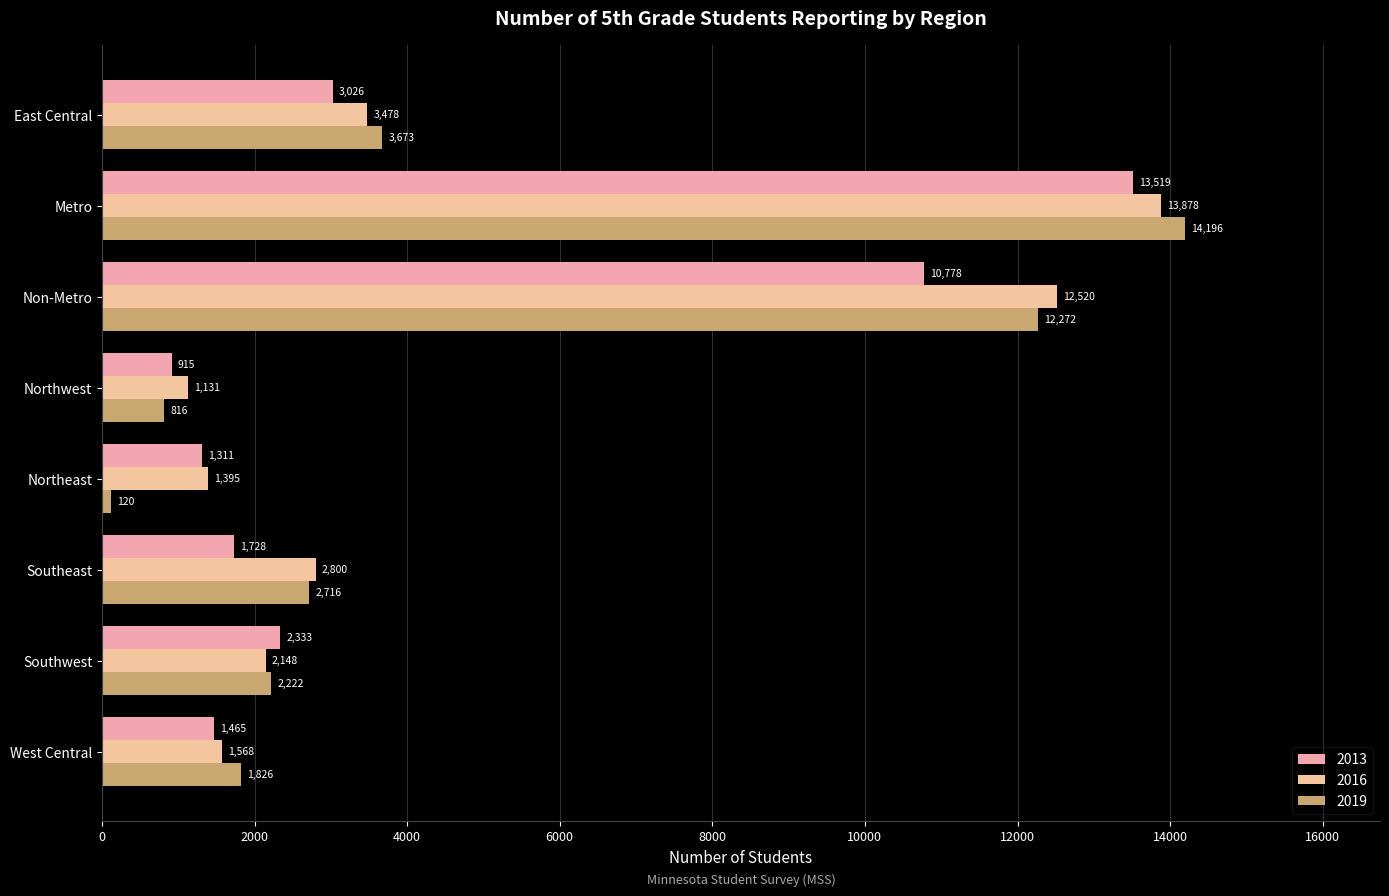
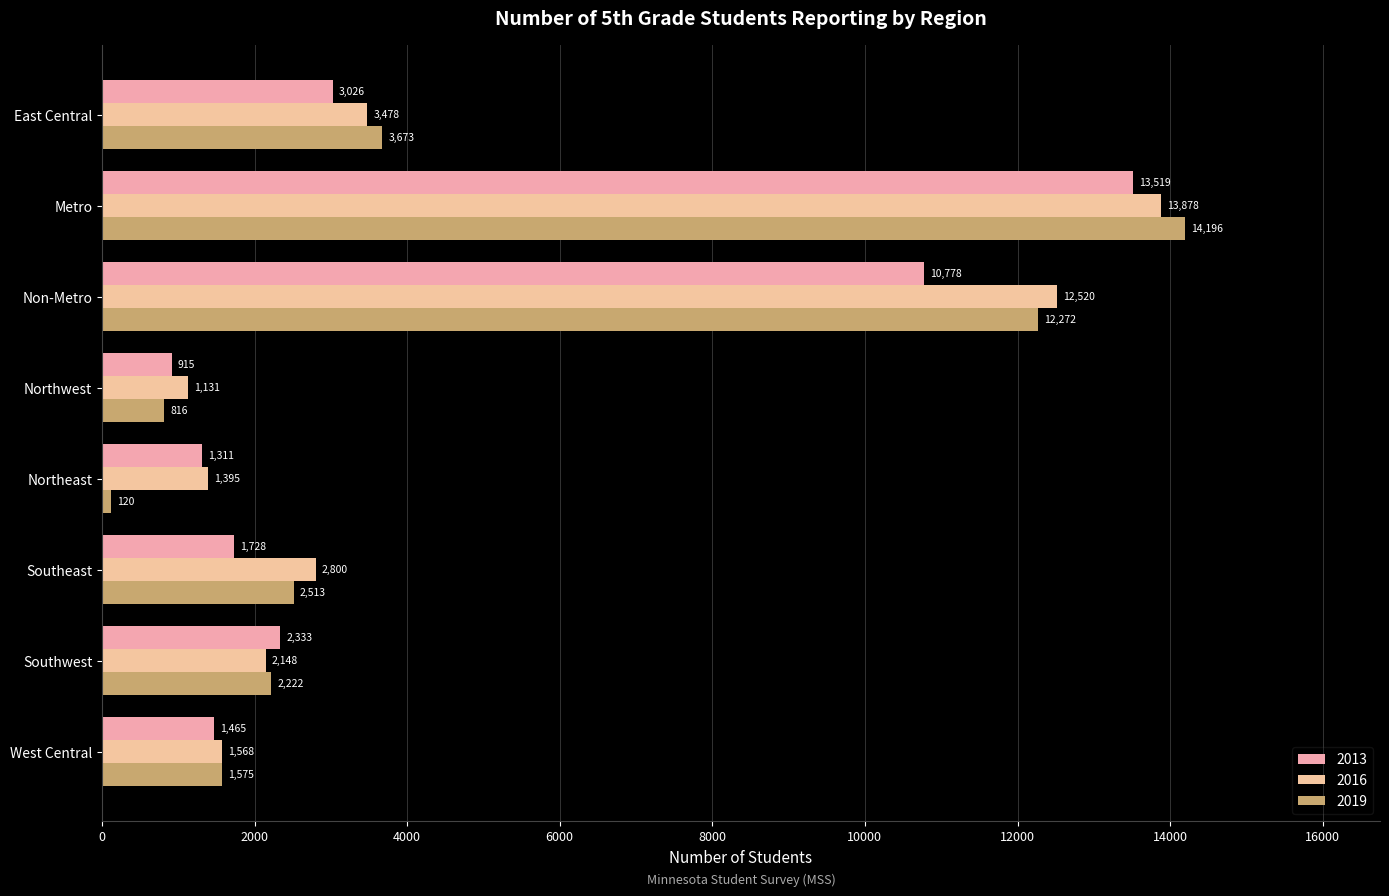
2019, Southeast: 2,716 -> 2,513
2019, West Central: 1,826 -> 1,575
